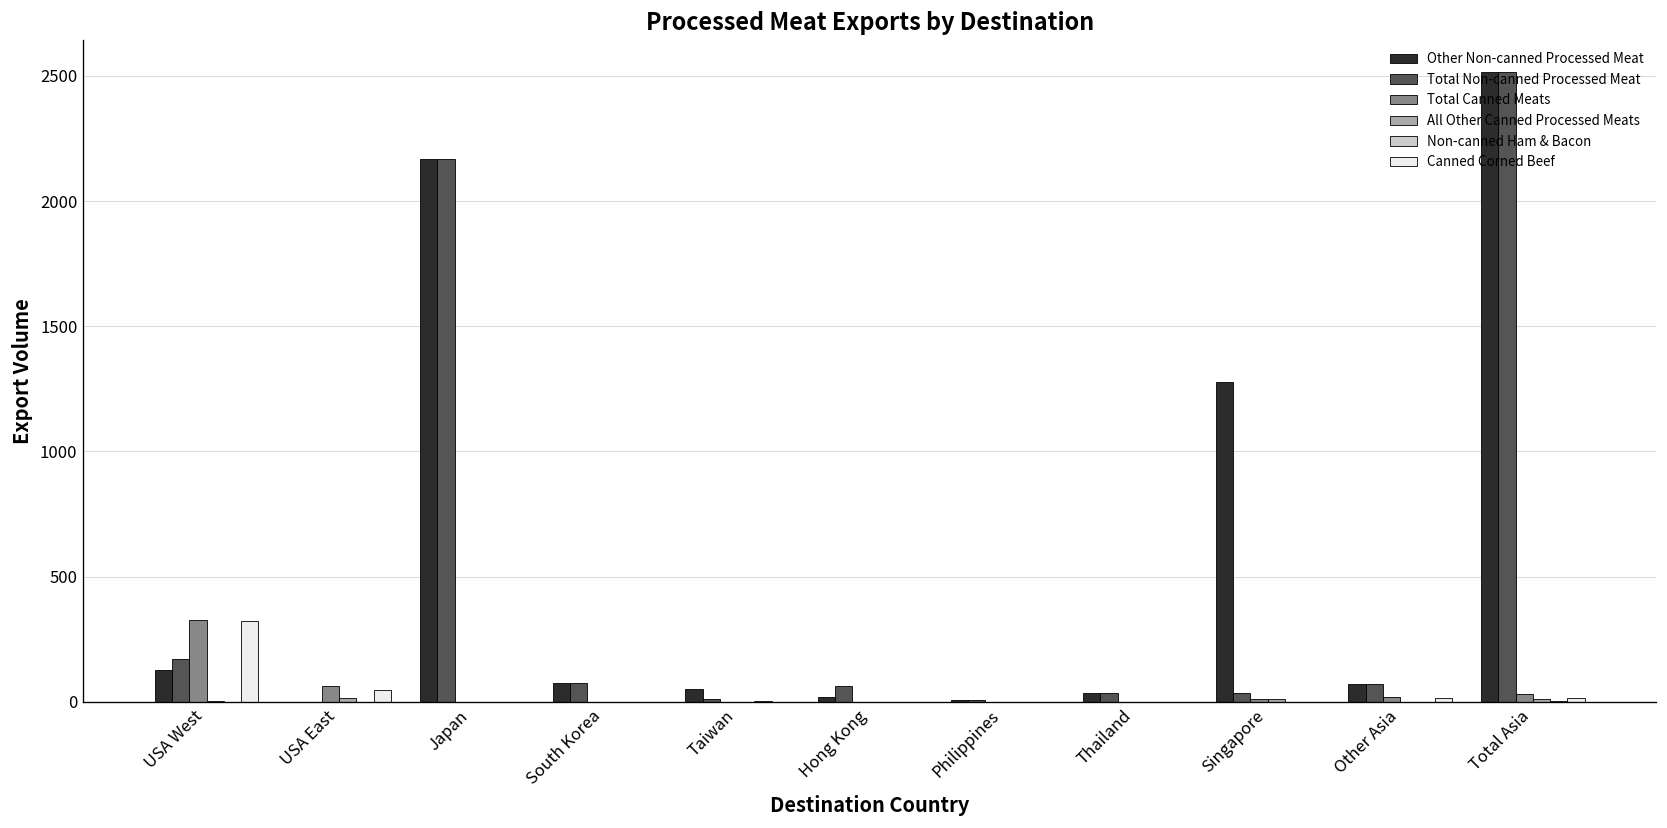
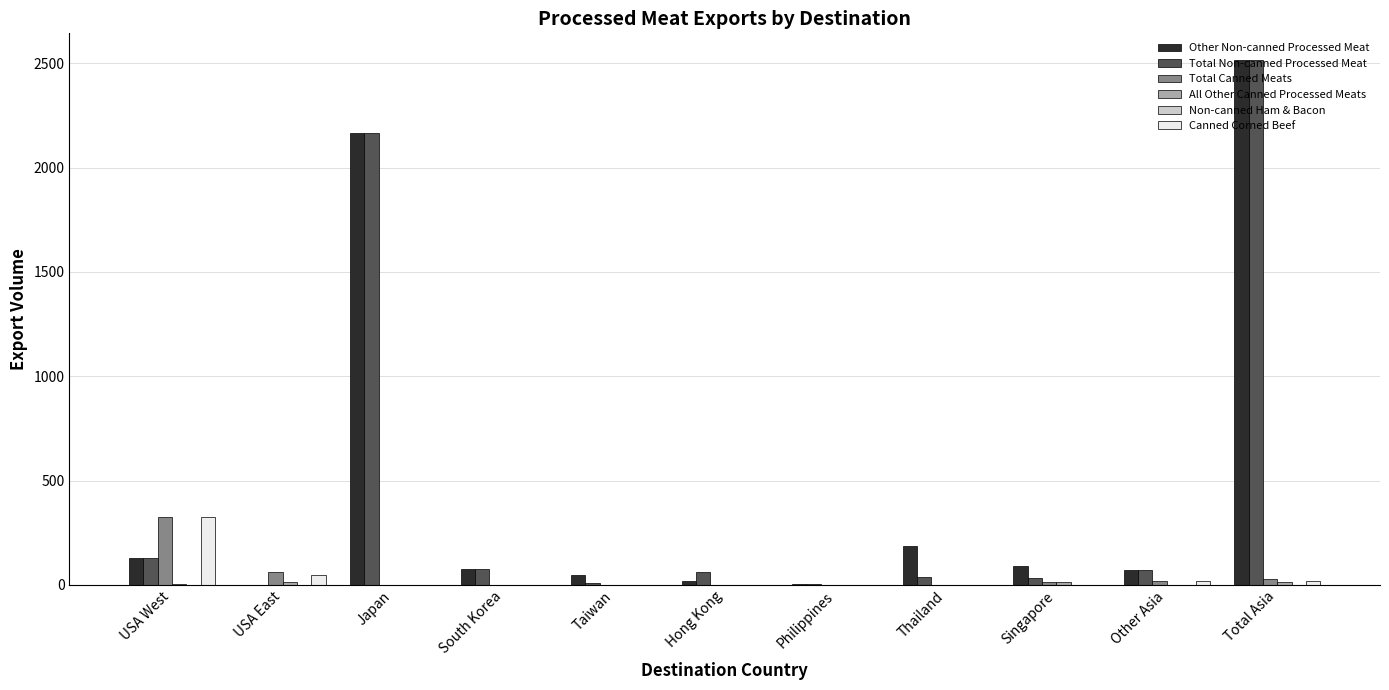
Total Non-canned Processed Meat, USA West: 170 -> 130
Other Non-canned Processed Meat, Thailand: 40 -> 190
Other Non-canned Processed Meat, Singapore: 1280 -> 90
